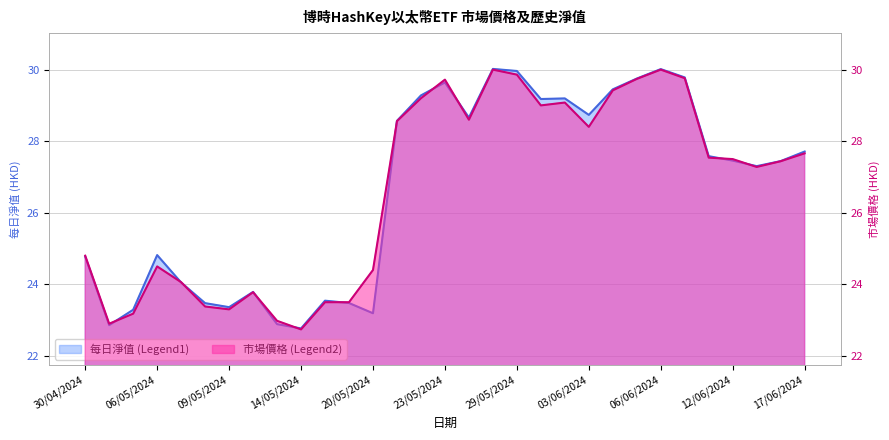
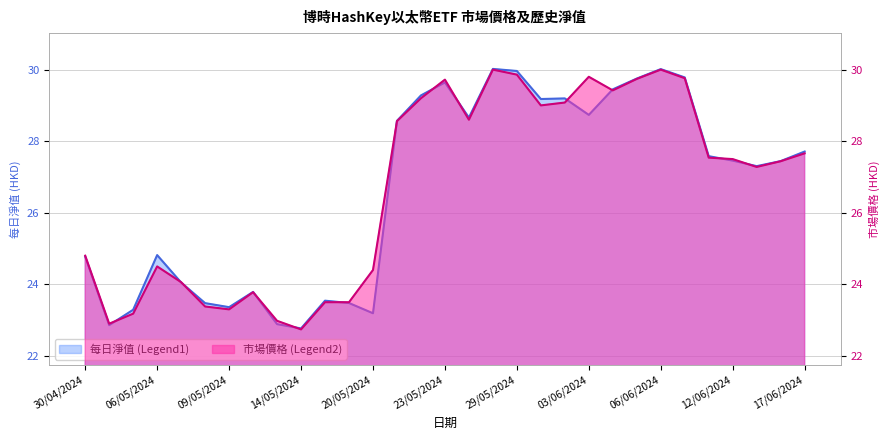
市場價格 (Legend2), 03/06/2024: 28.4 -> 29.8
